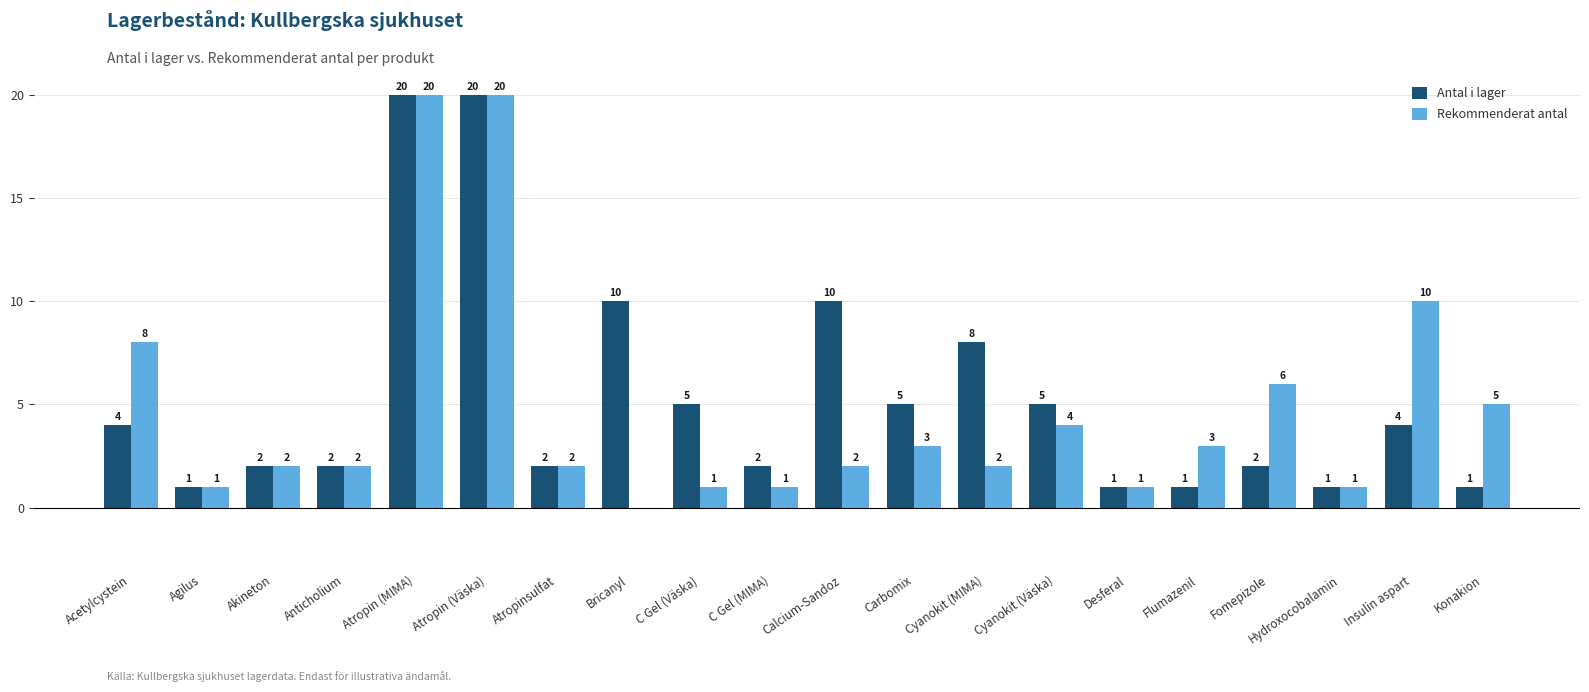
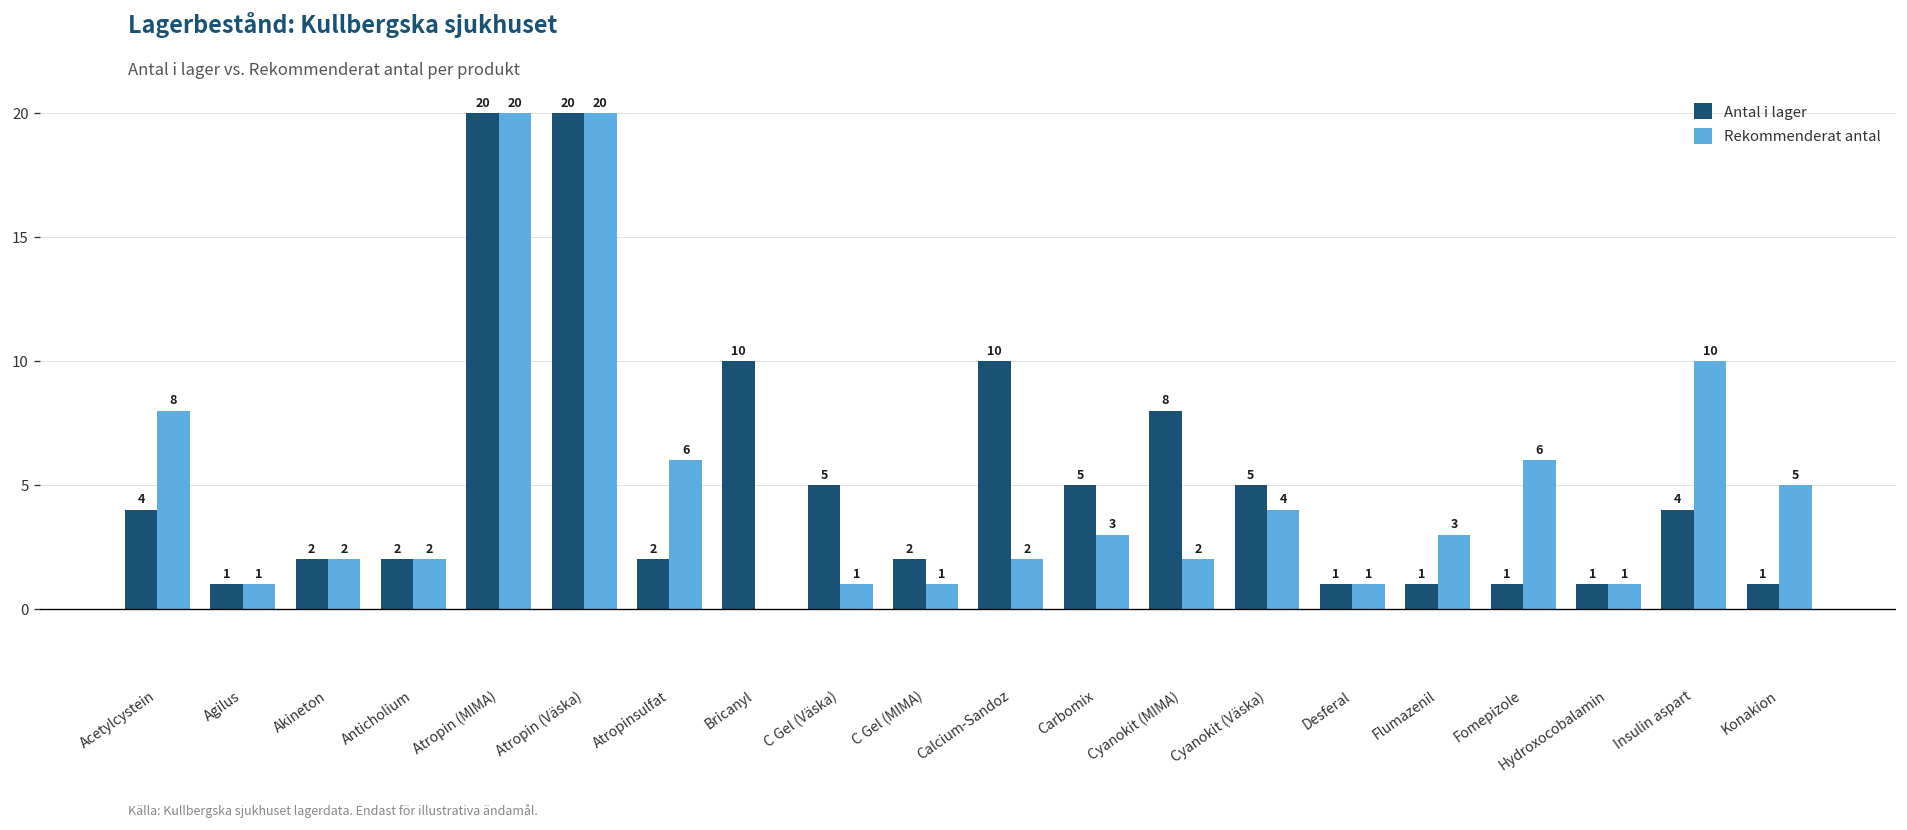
Rekommenderat antal, Atropinsulfat: 2 -> 6
Antal i lager, Fomepizole: 2 -> 1
